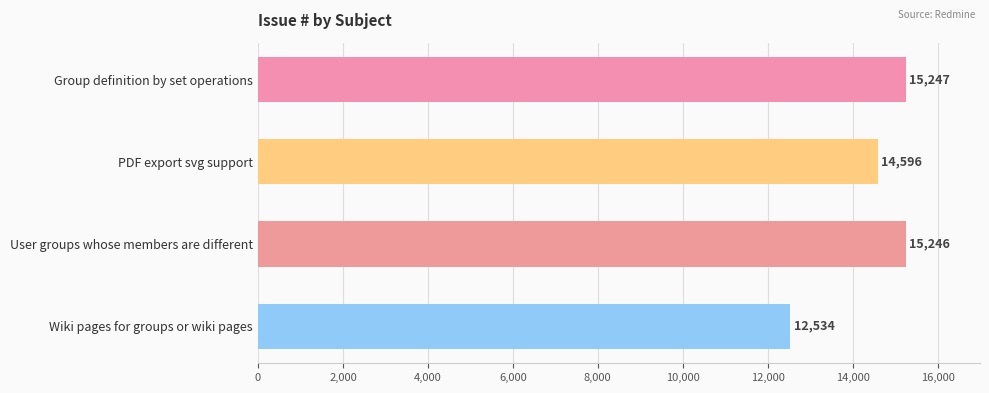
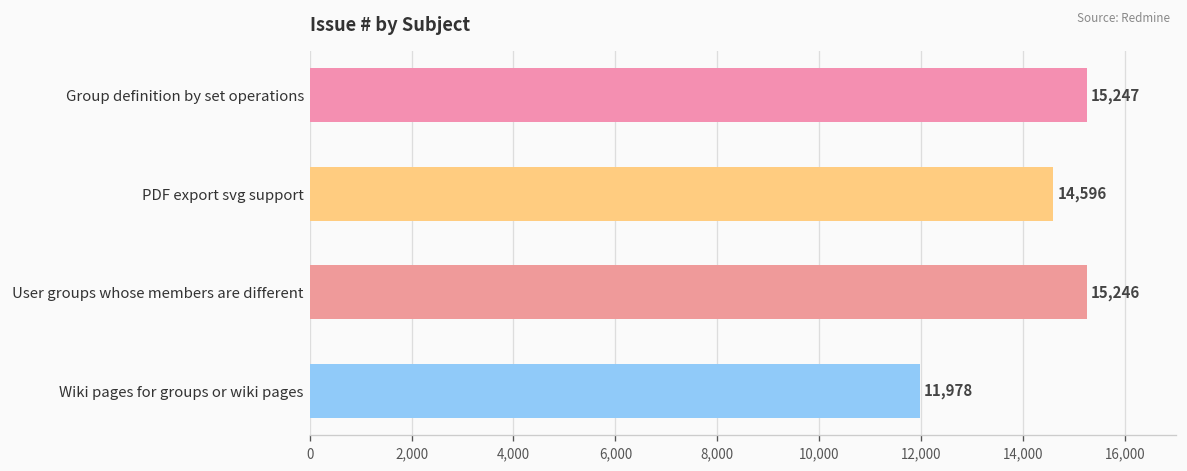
Wiki pages for groups or wiki pages: 12,534 -> 11,978
